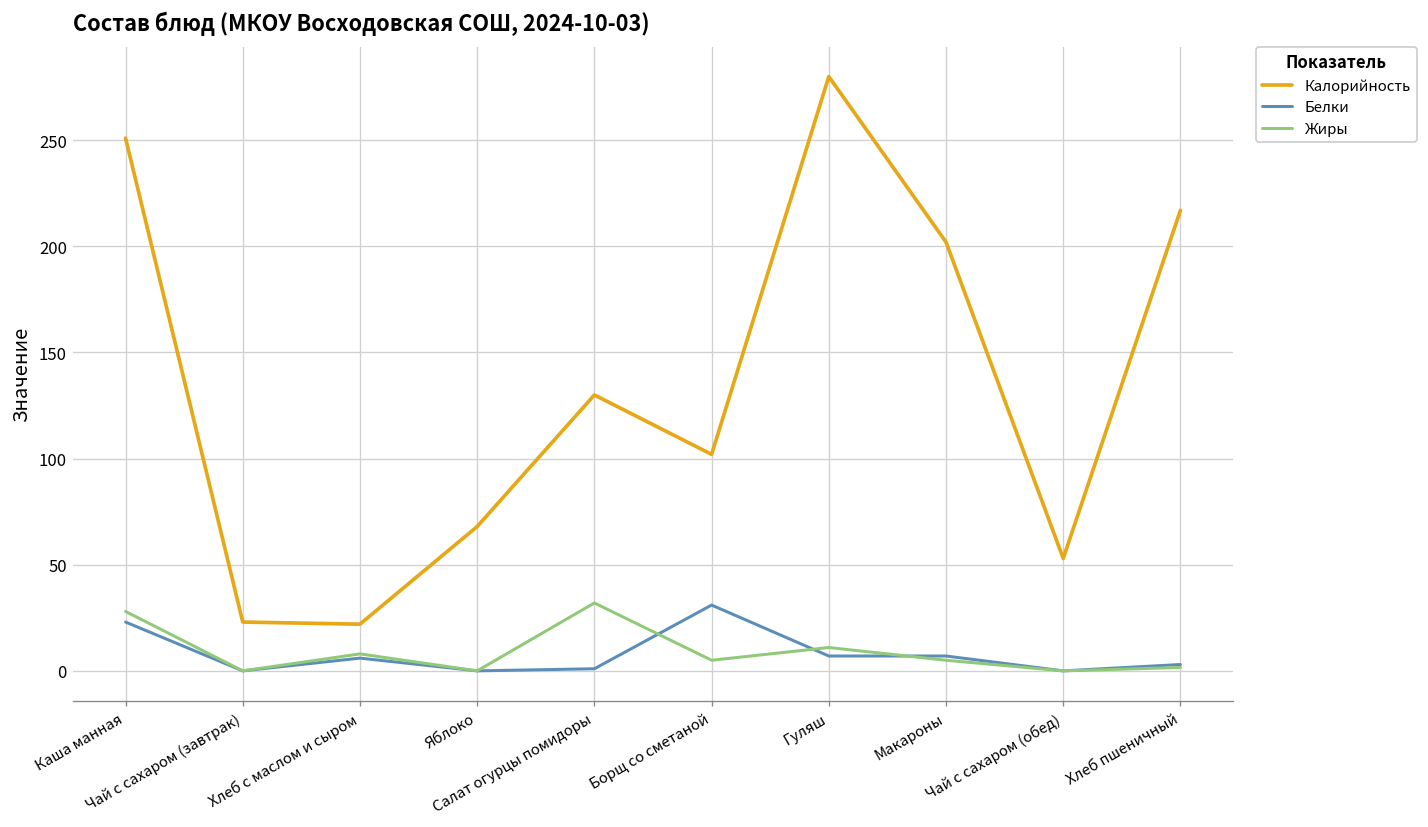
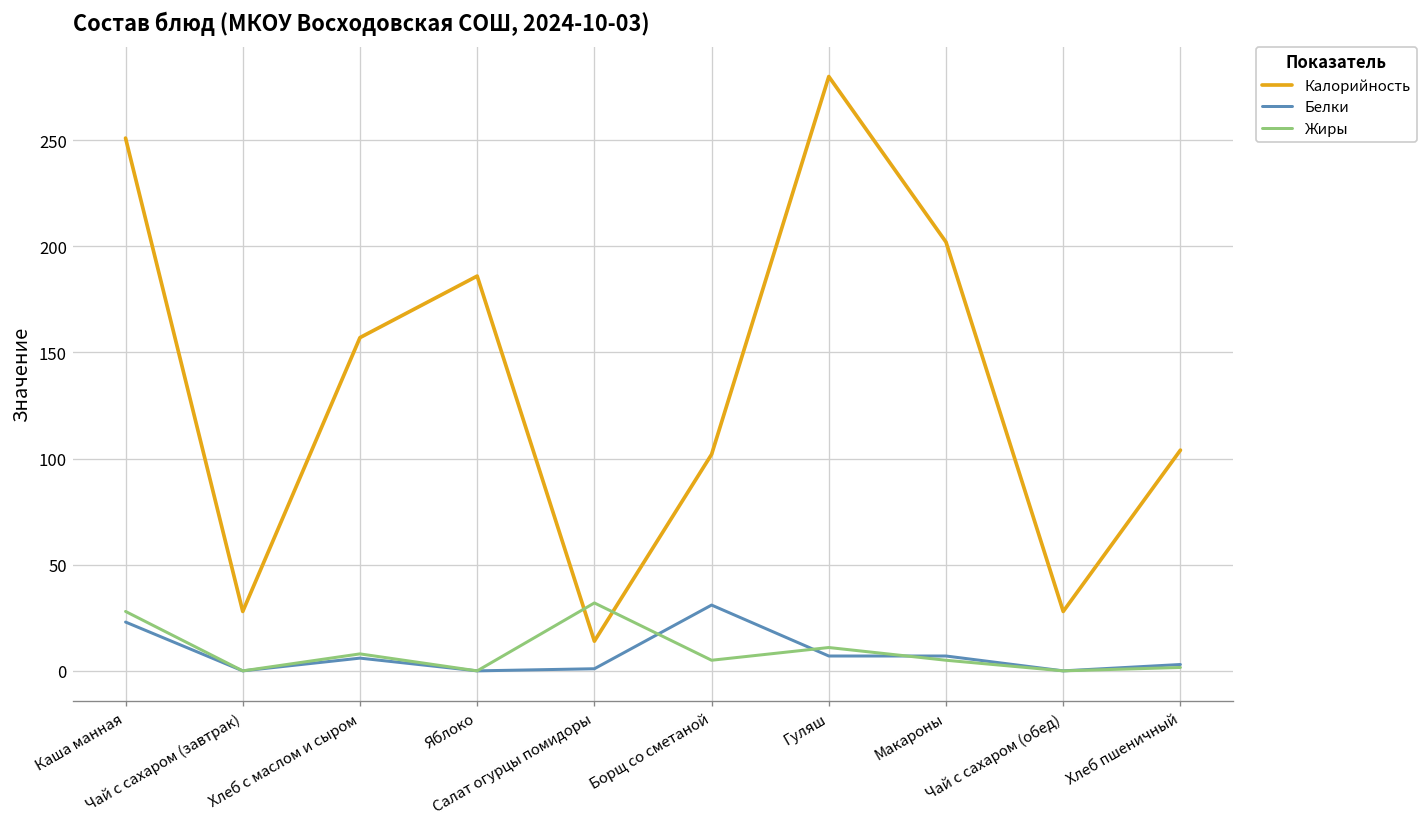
Калорийность, Чай с сахаром (завтрак): 23 -> 28
Калорийность, Хлеб с маслом и сыром: 22 -> 157
Калорийность, Яблоко: 68 -> 186
Калорийность, Салат огурцы помидоры: 130 -> 14
Калорийность, Чай с сахаром (обед): 53 -> 28
Калорийность, Хлеб пшеничный: 217 -> 104
